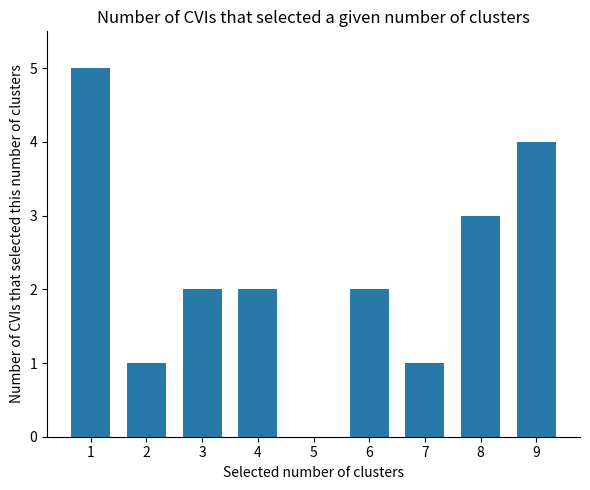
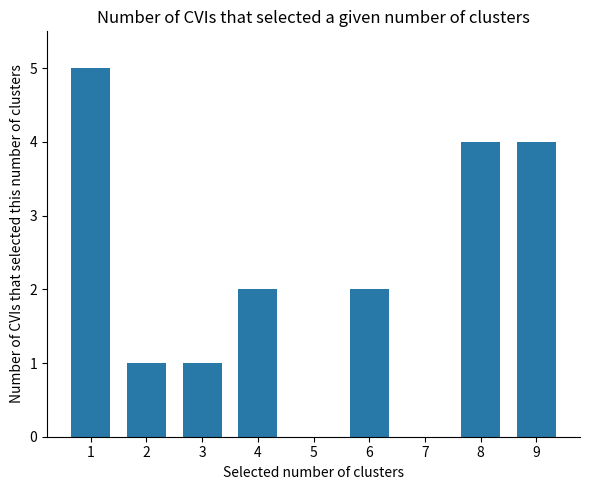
3: 2 -> 1
7: 1 -> 0
8: 3 -> 4
